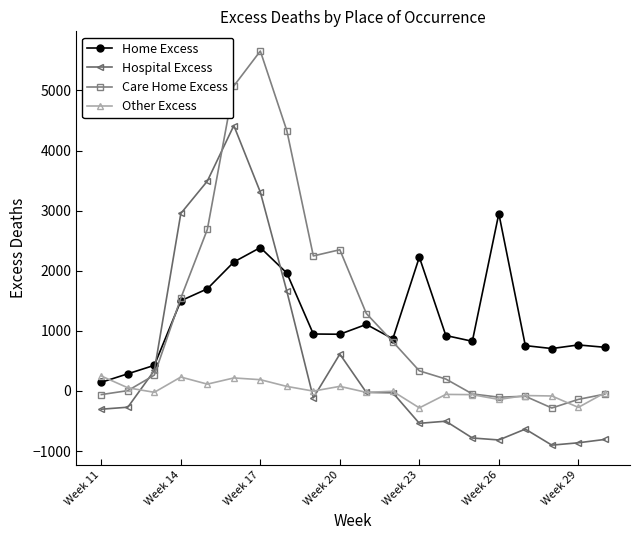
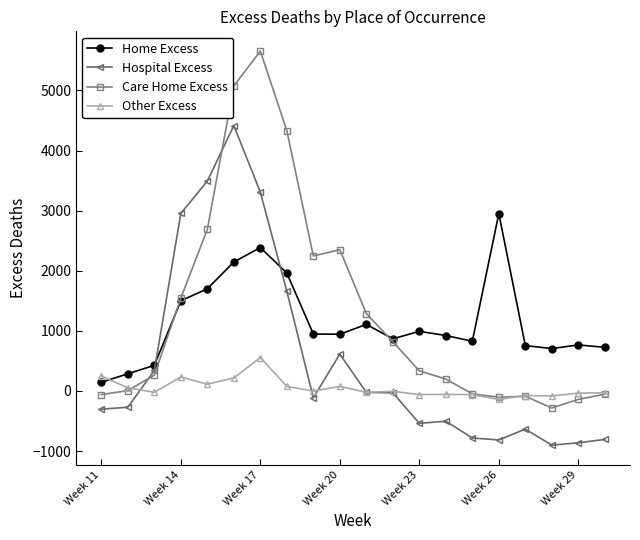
Other Excess, Week 17: 200 -> 600
Home Excess, Week 23: 2200 -> 1000
Other Excess, Week 23: -300 -> -100
Other Excess, Week 29: -300 -> 0
